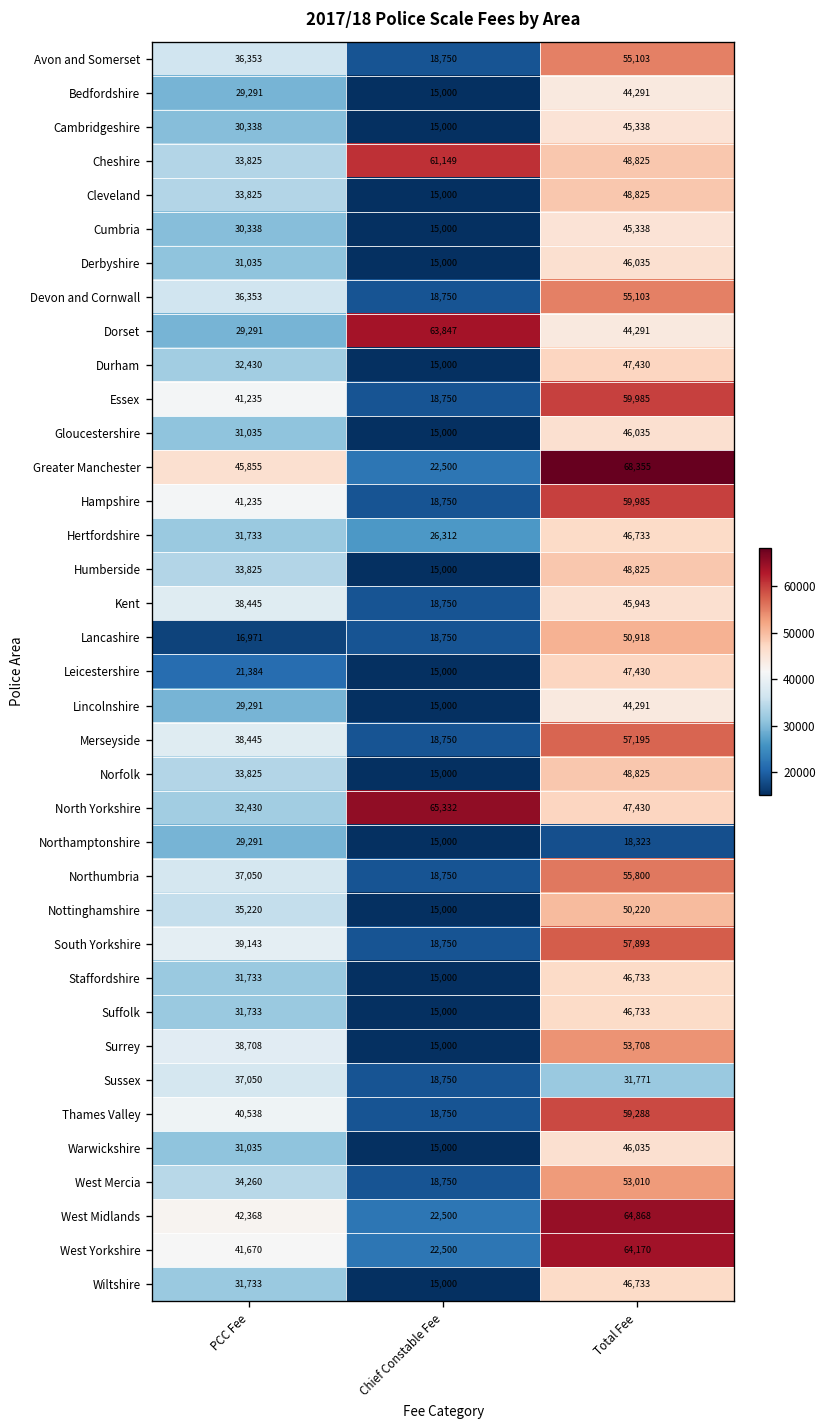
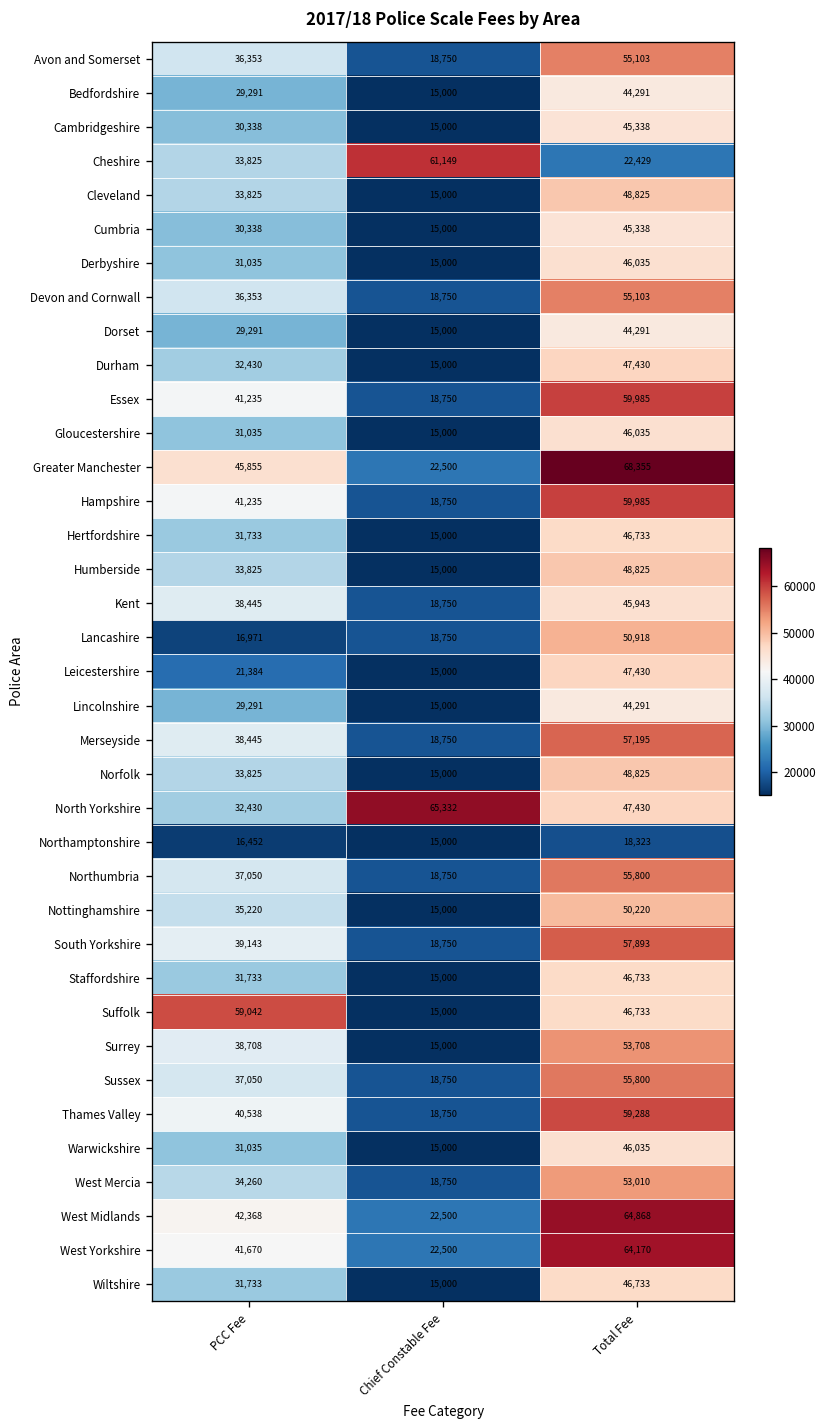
Cheshire, Total Fee: 48,825 -> 22,429
Dorset, Chief Constable Fee: 63,847 -> 15,000
Hertfordshire, Chief Constable Fee: 26,312 -> 15,000
Northamptonshire, PCC Fee: 29,291 -> 16,452
Suffolk, PCC Fee: 31,733 -> 59,042
Sussex, Total Fee: 31,771 -> 55,800
